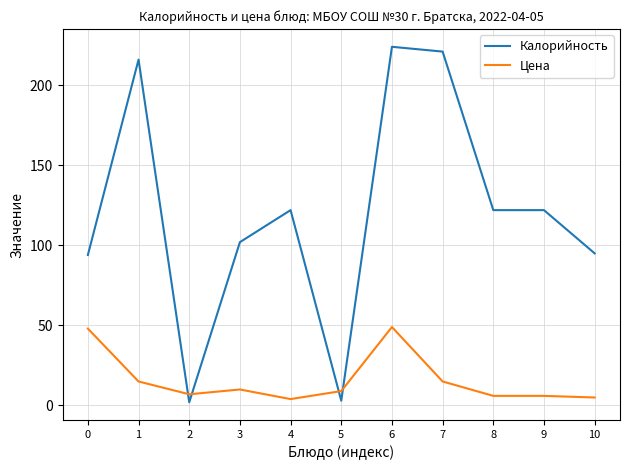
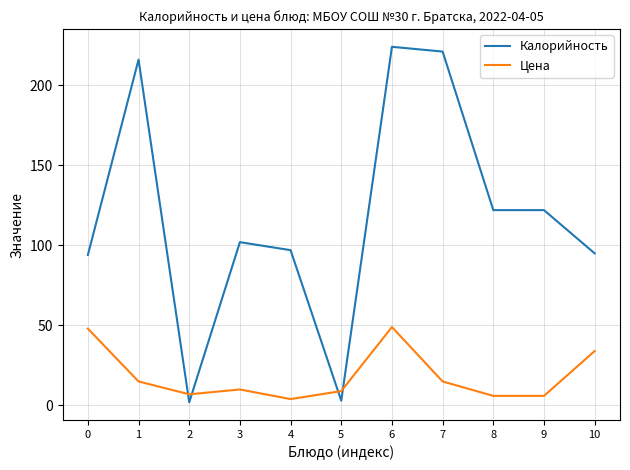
Калорийность, 4: 122 -> 97
Цена, 10: 5 -> 34
